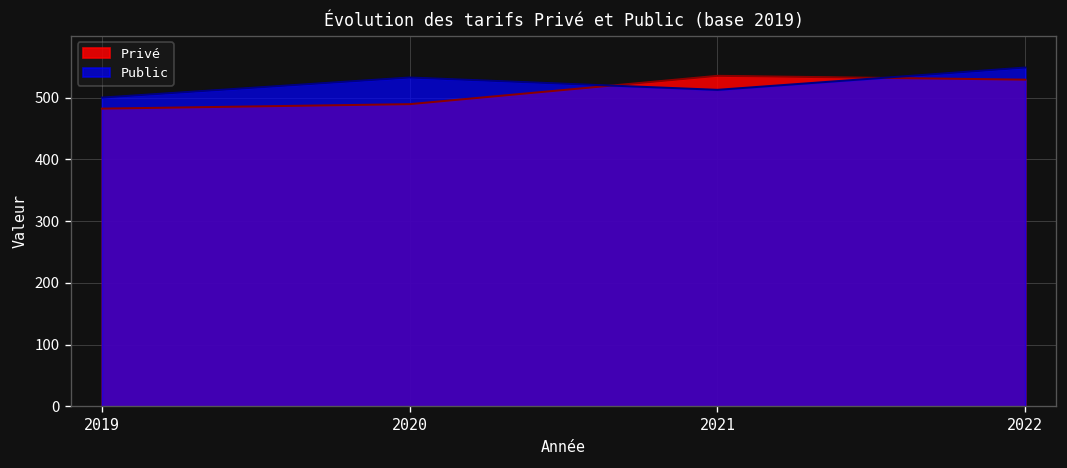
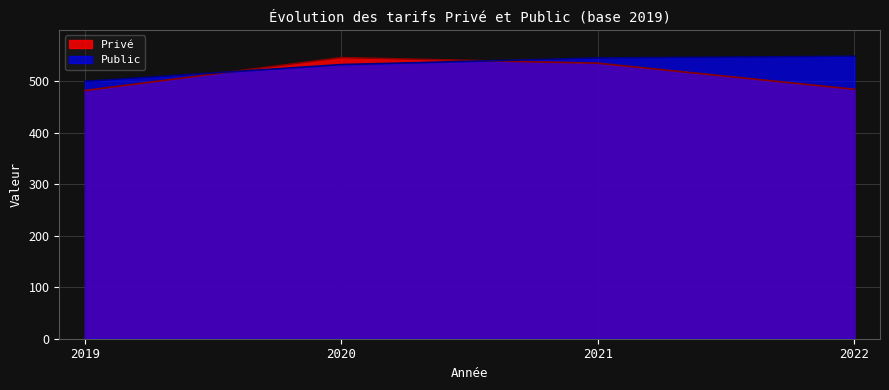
Privé, 2020: 490 -> 550
Public, 2021: 510 -> 550
Privé, 2022: 530 -> 480
